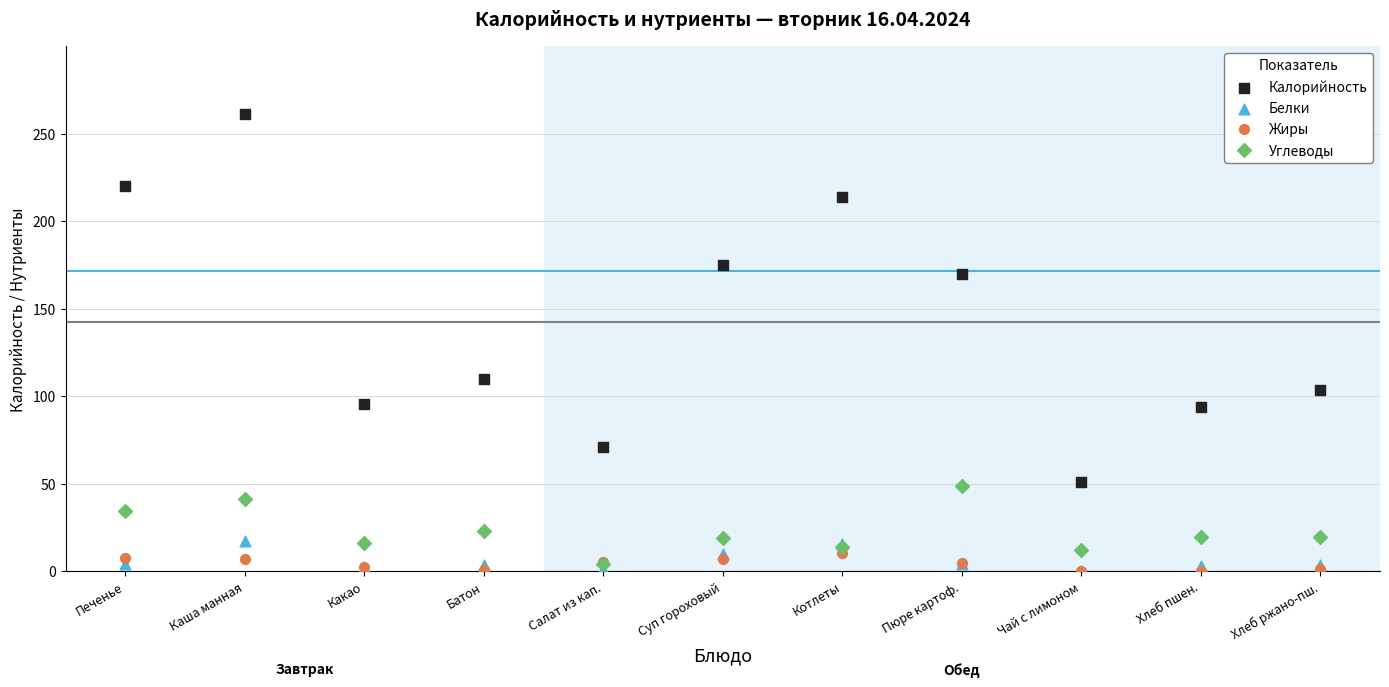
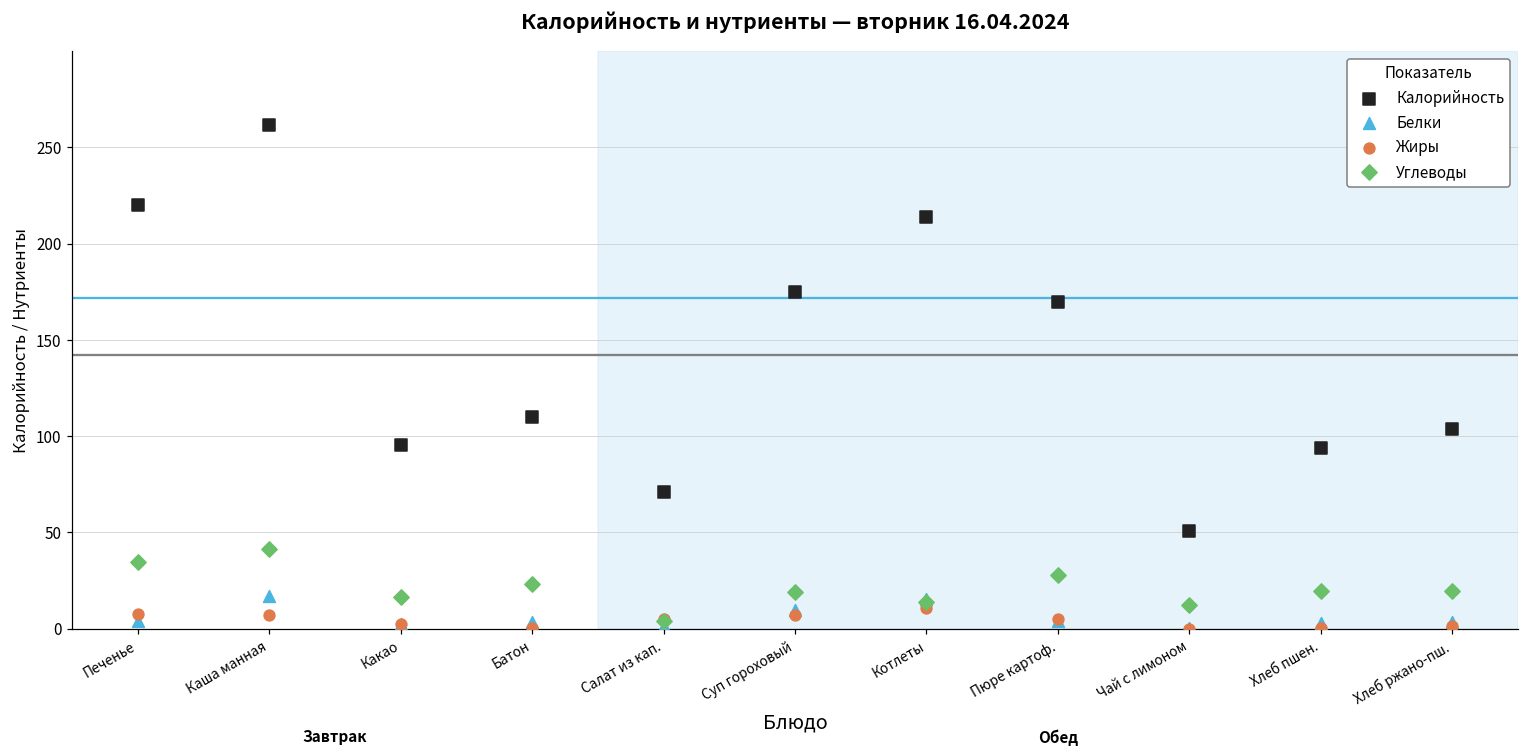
Углеводы, Пюре картоф.: 49 -> 28
